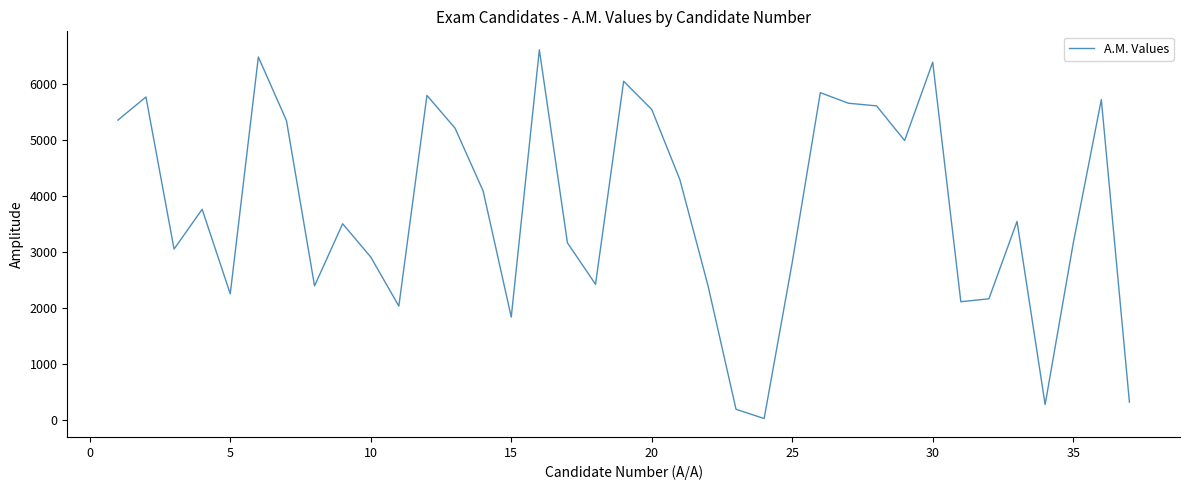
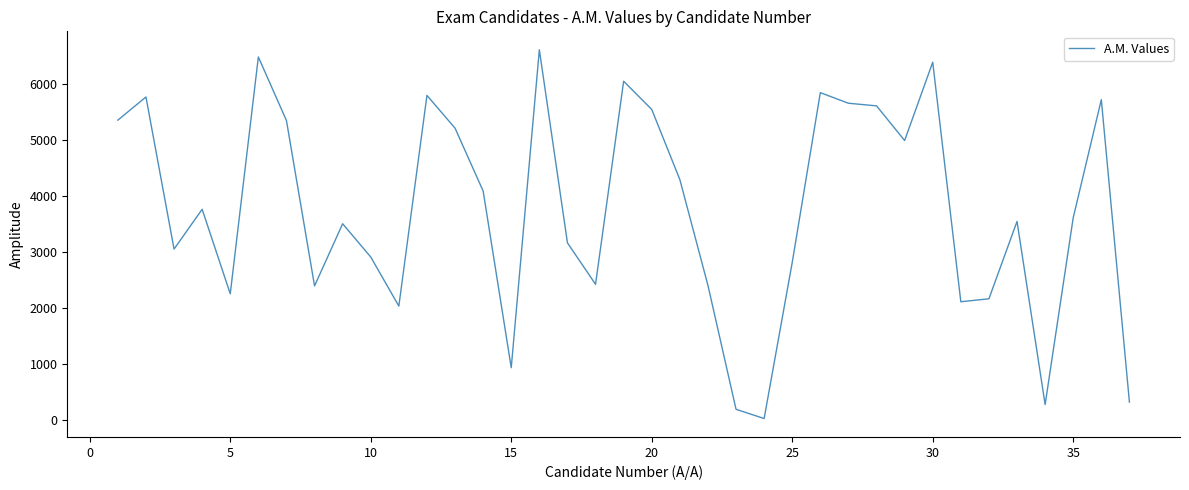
15: 1800 -> 900
35: 3200 -> 3600
